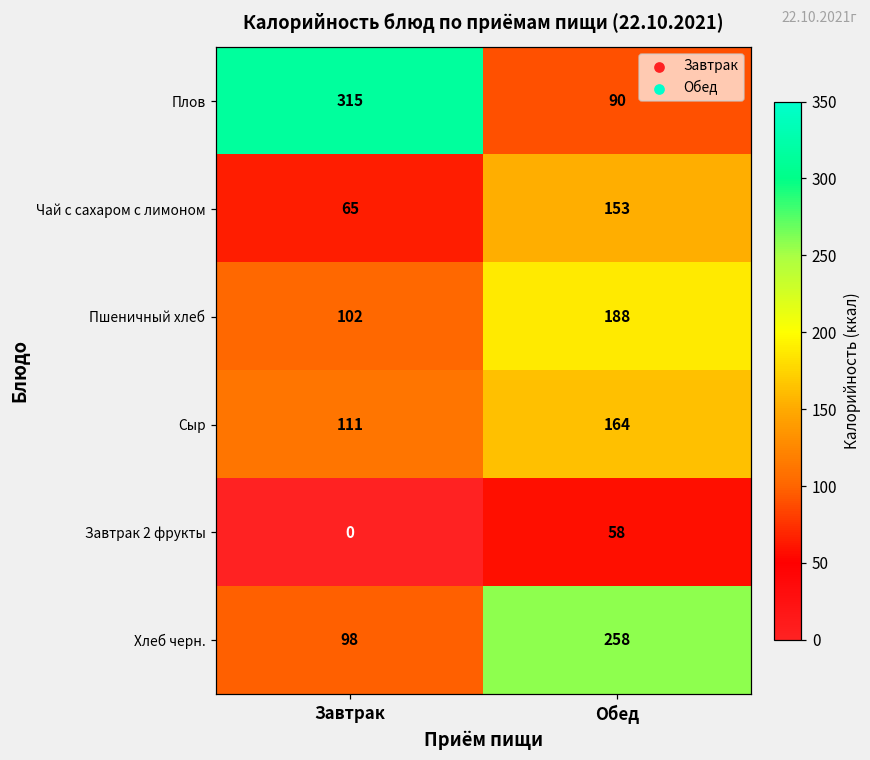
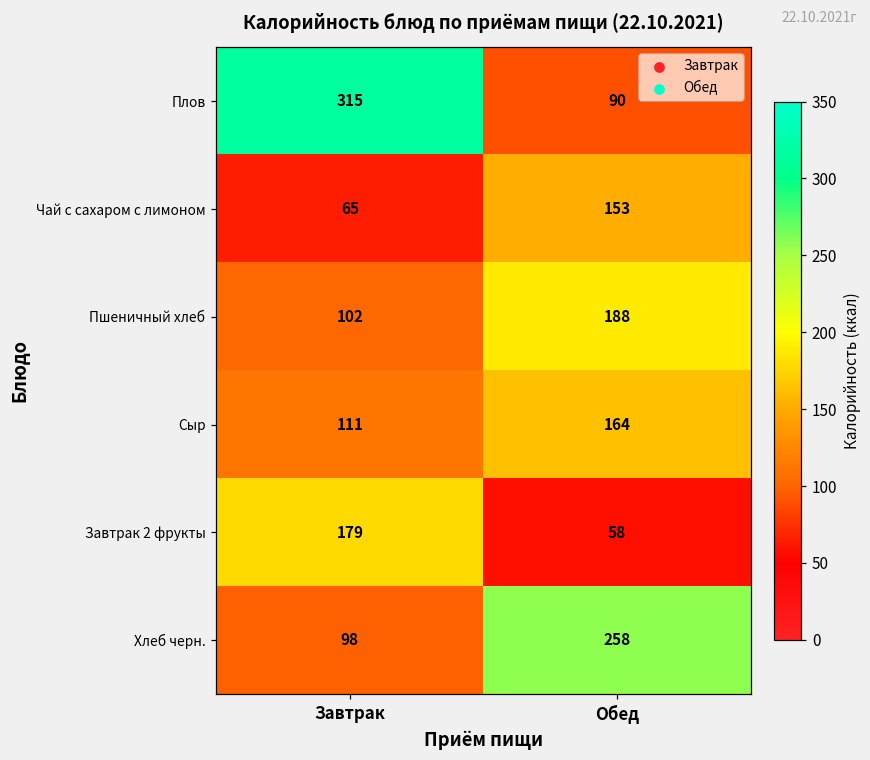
Завтрак 2 фрукты, Завтрак: 0 -> 179
